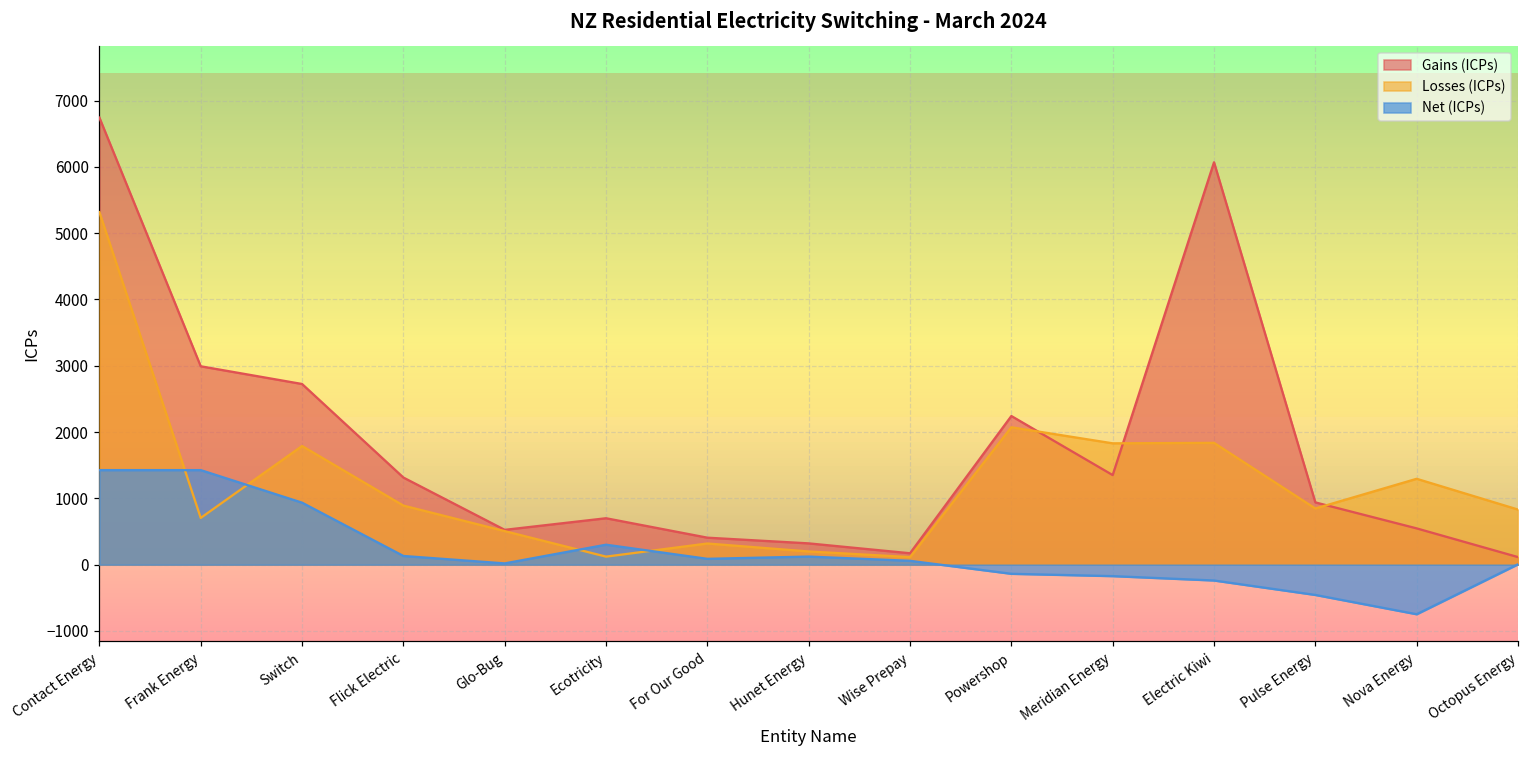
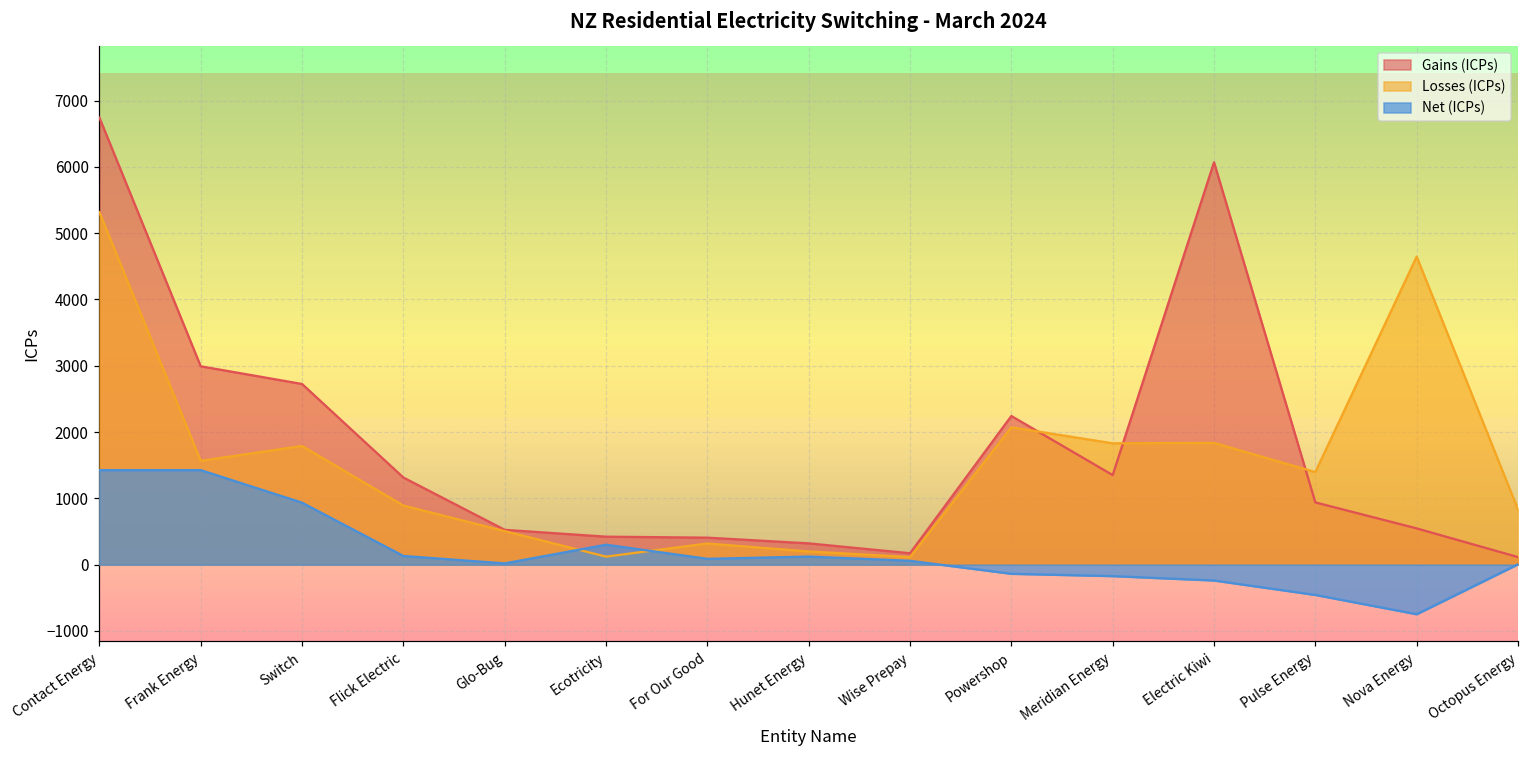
Losses (ICPs), Frank Energy: 700 -> 1600
Gains (ICPs), Ecotricity: 700 -> 400
Losses (ICPs), Pulse Energy: 800 -> 1400
Losses (ICPs), Nova Energy: 1300 -> 4600
